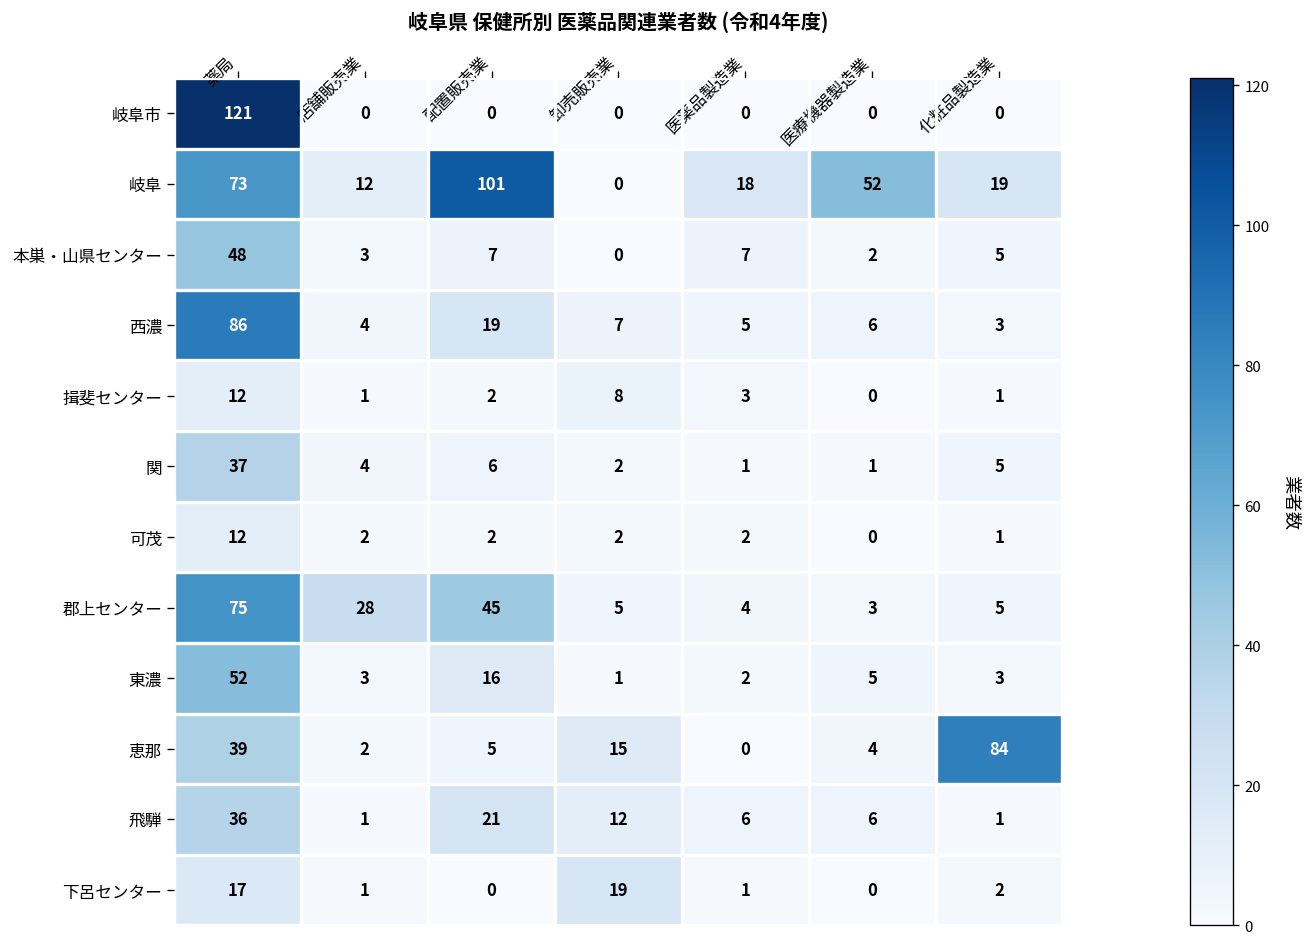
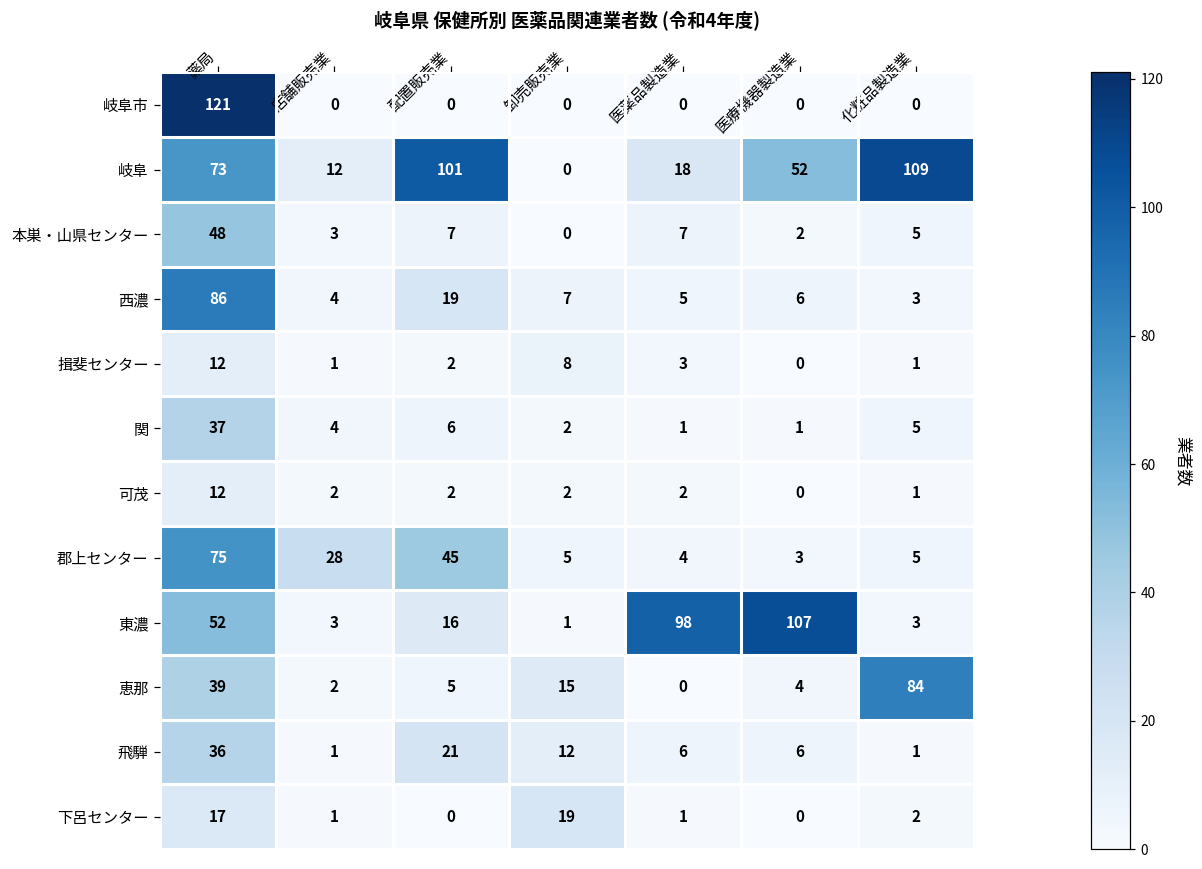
岐阜, 化粧品製造業: 19 -> 109
東濃, 医薬品製造業: 2 -> 98
東濃, 医療機器製造業: 5 -> 107
